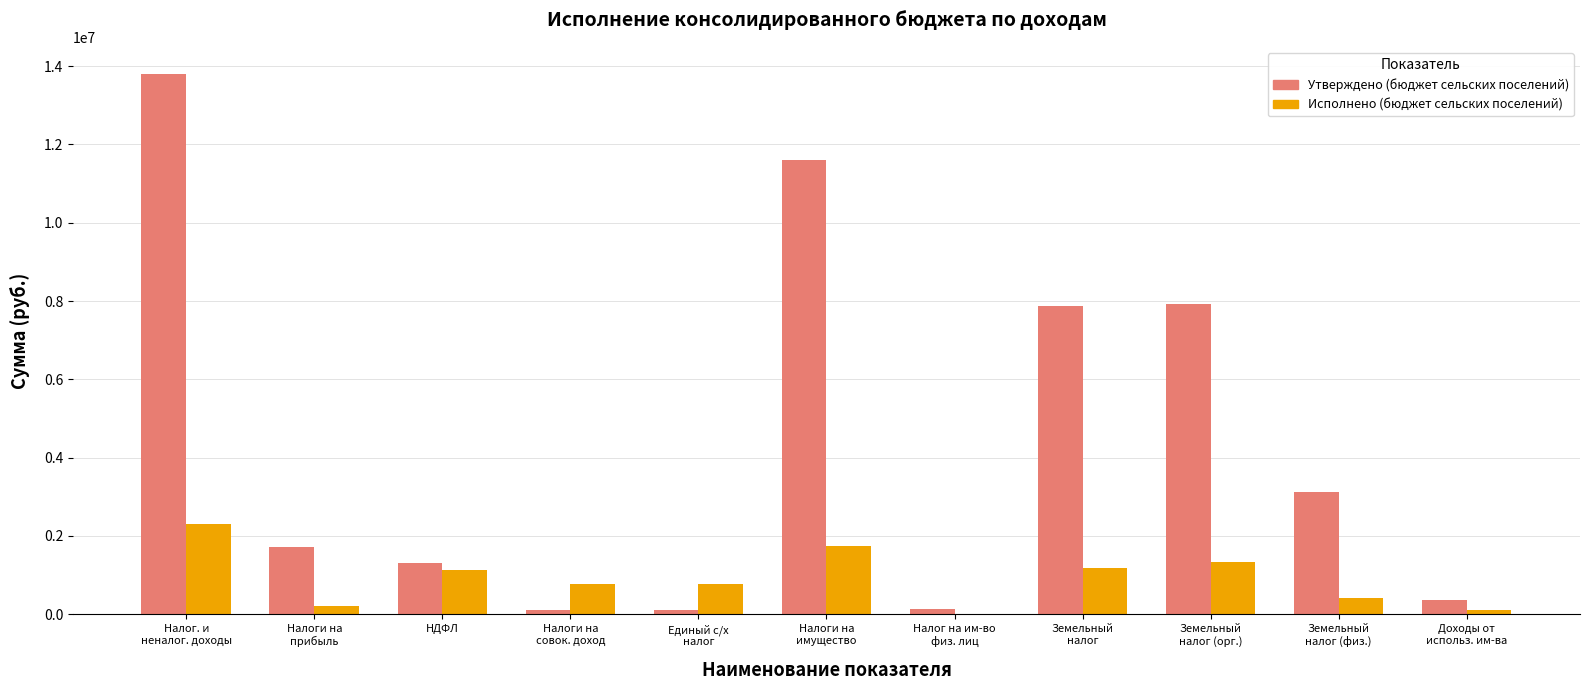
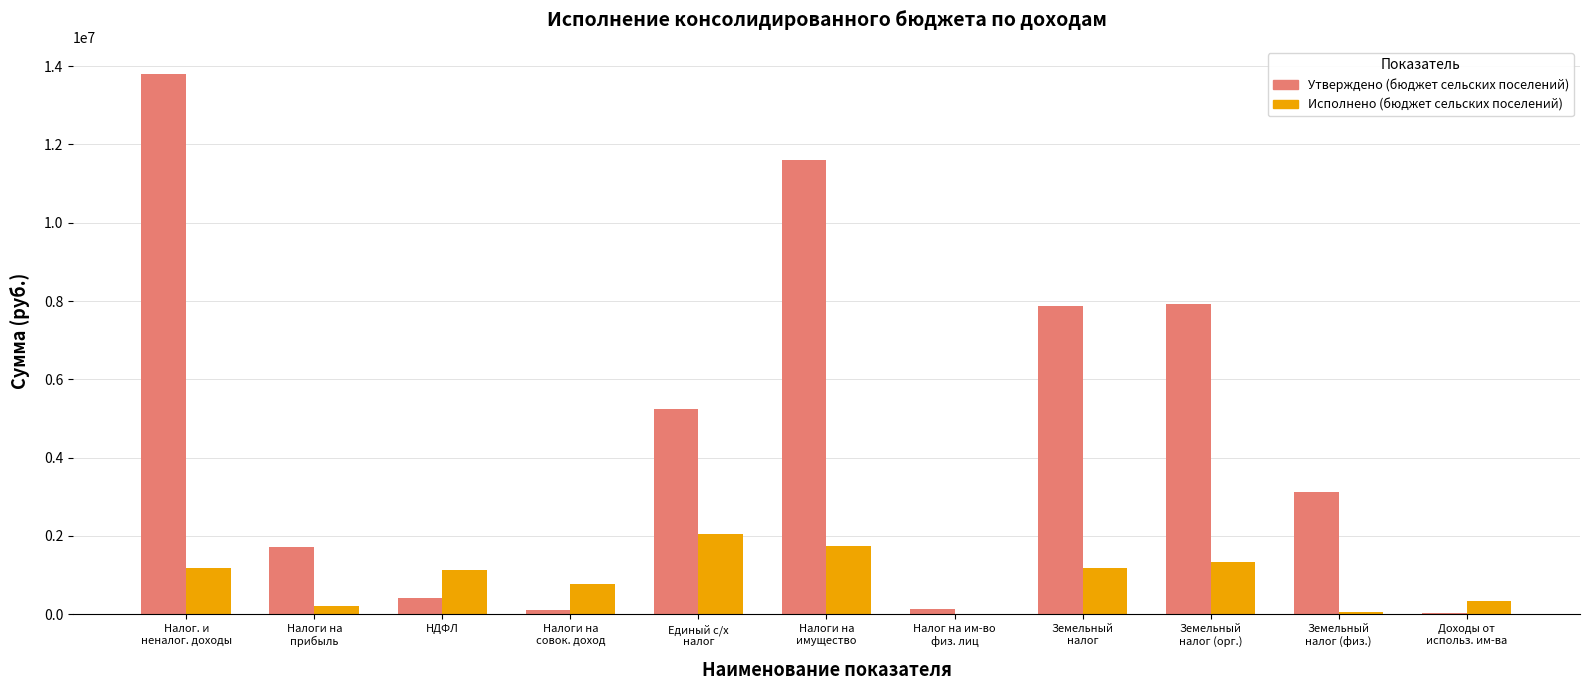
Исполнено (бюджет сельских поселений), Налог. и неналог. доходы: 2300000 -> 1200000
Утверждено (бюджет сельских поселений), НДФЛ: 1300000 -> 400000
Утверждено (бюджет сельских поселений), Единый с/х налог: 100000 -> 5200000
Исполнено (бюджет сельских поселений), Единый с/х налог: 800000 -> 2000000
Исполнено (бюджет сельских поселений), Земельный налог (физ.): 400000 -> 100000
Утверждено (бюджет сельских поселений), Доходы от использ. им-ва: 400000 -> 0
Исполнено (бюджет сельских поселений), Доходы от использ. им-ва: 100000 -> 300000
